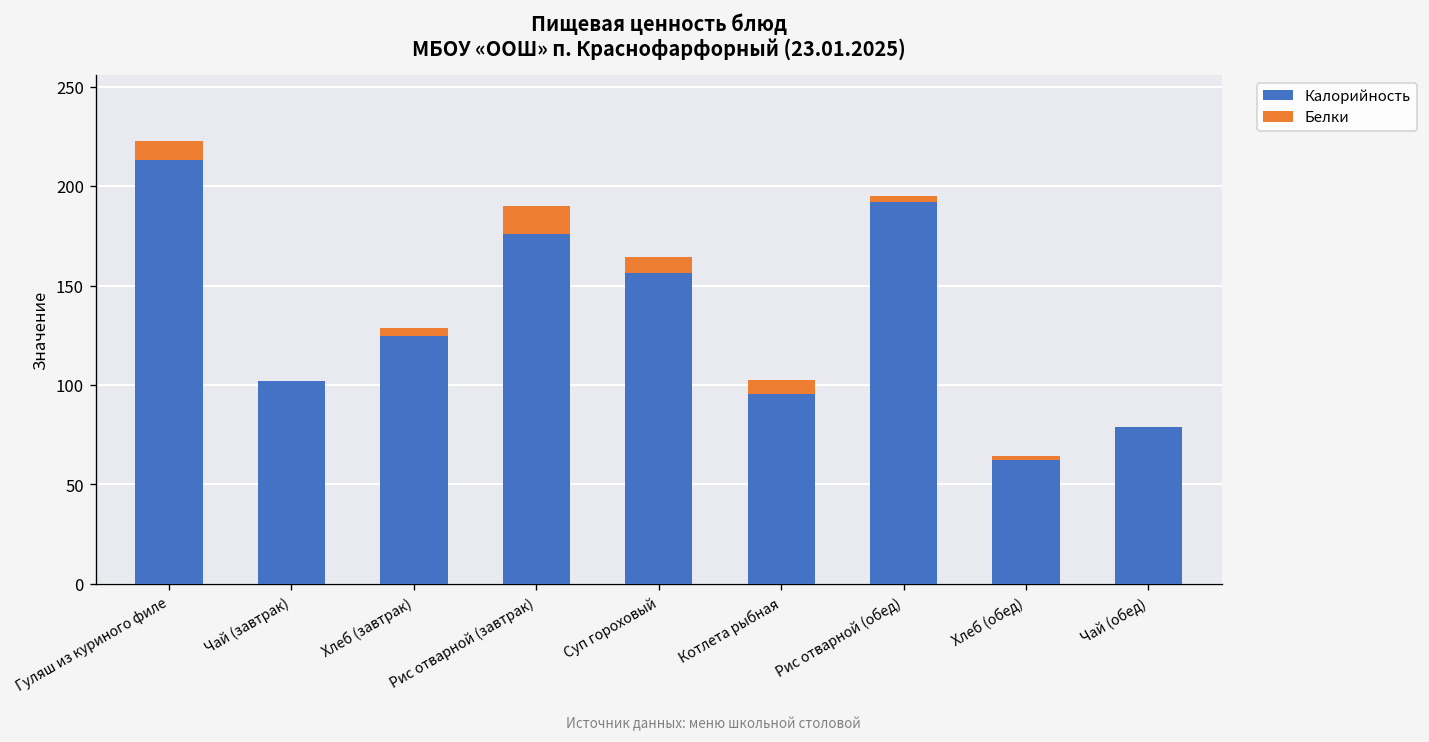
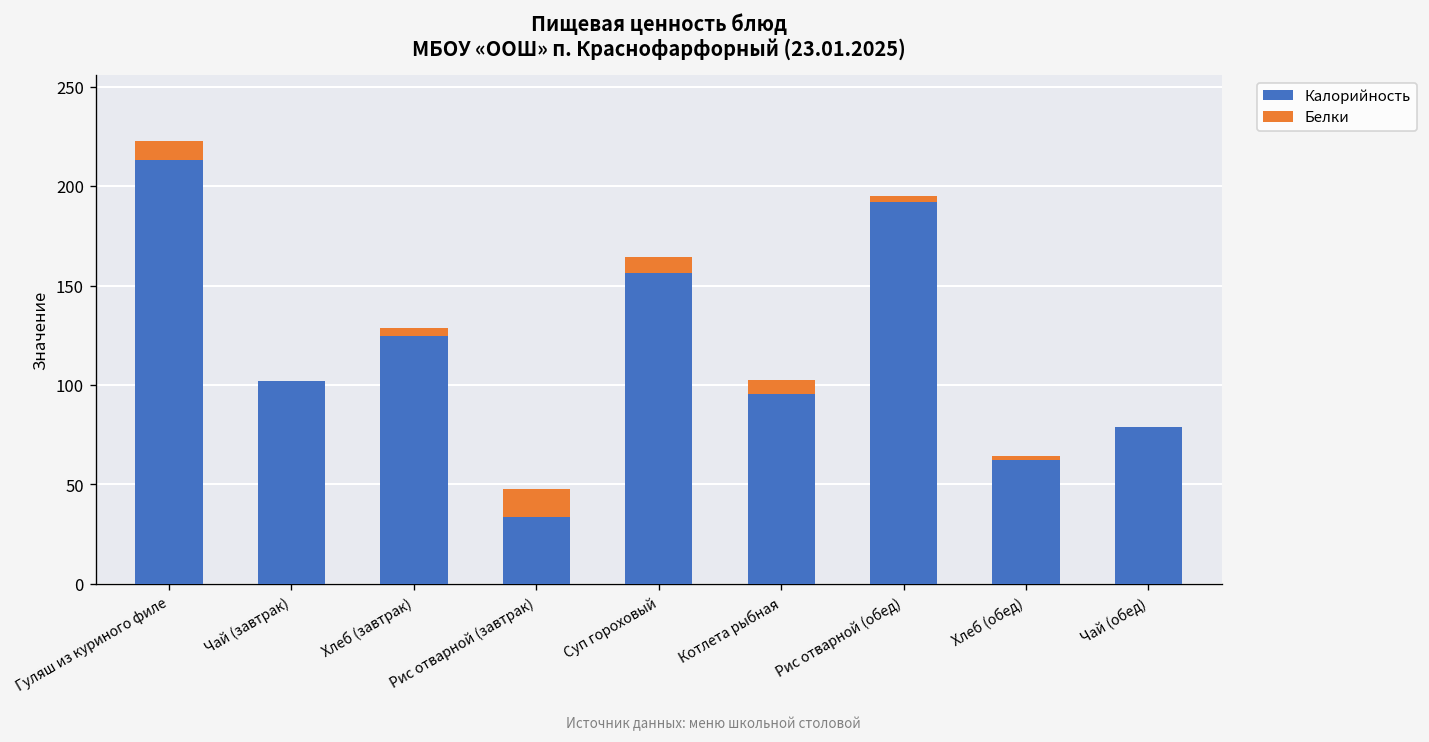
Калорийность, Рис отварной (завтрак): 176 -> 34
